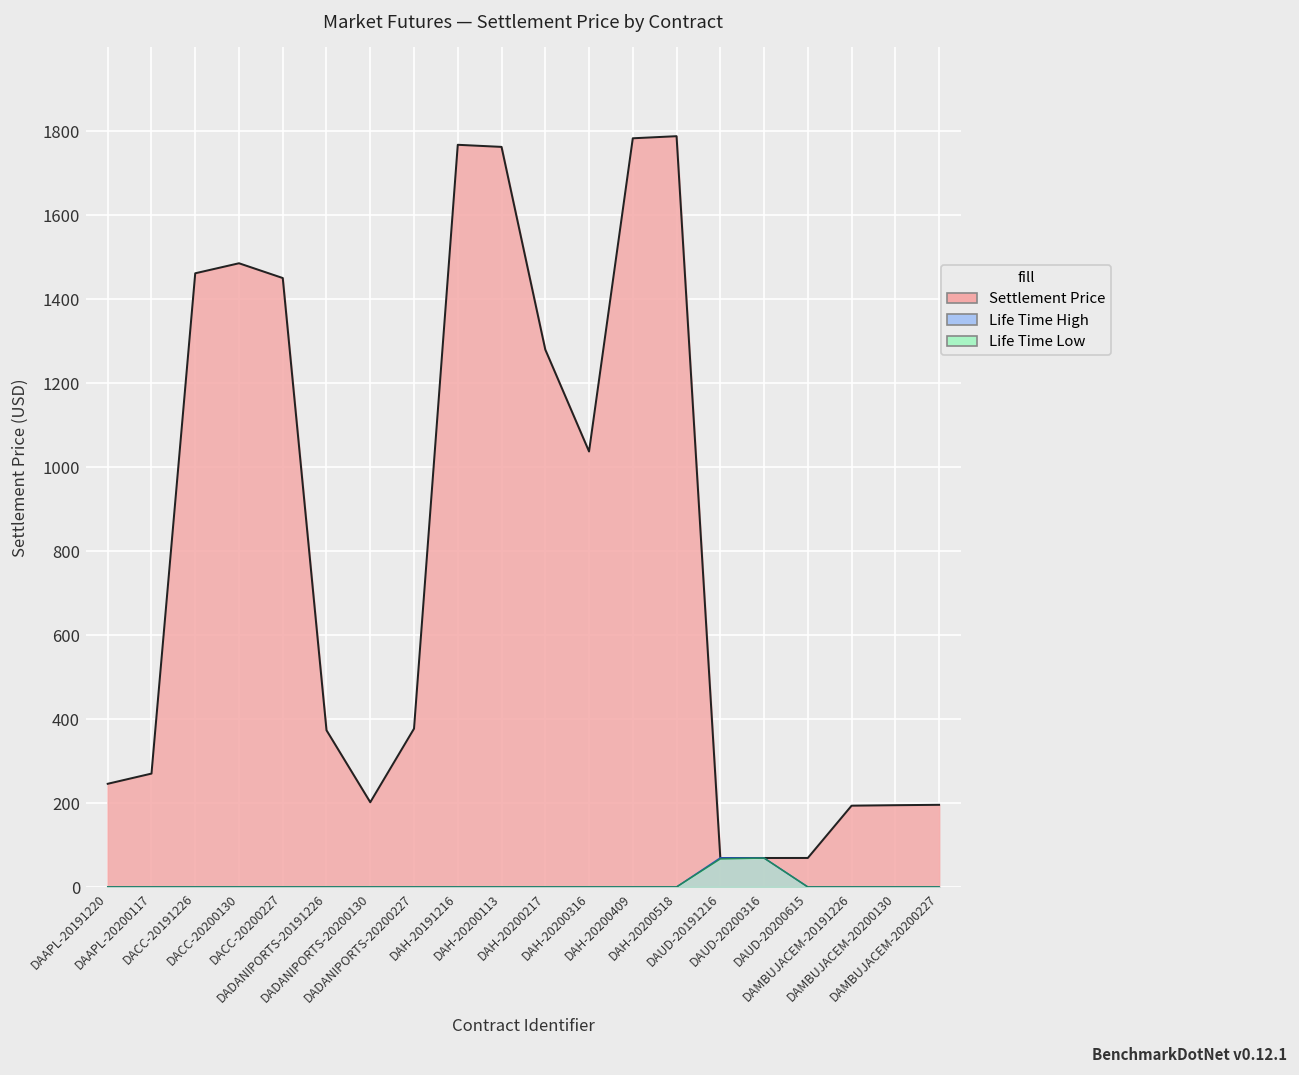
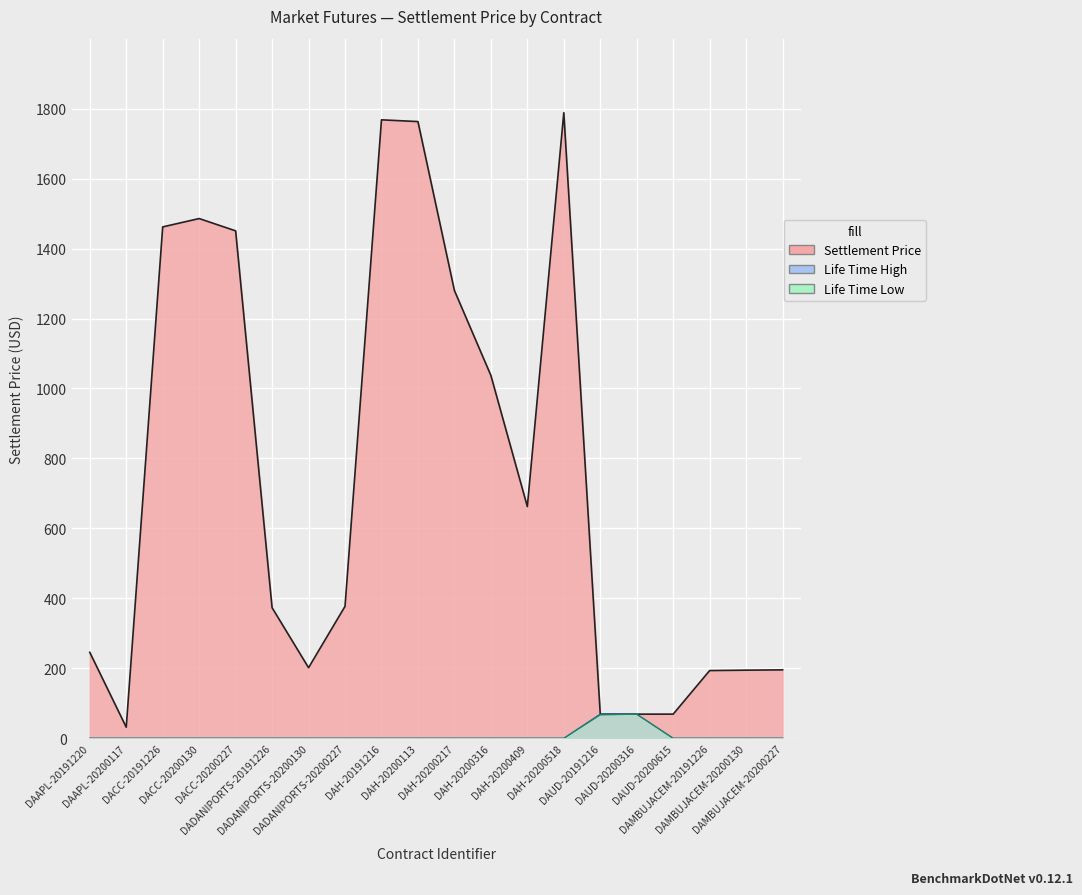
Settlement Price, DAAPL-20200117: 270 -> 30
Settlement Price, DAH-20200409: 1780 -> 660
